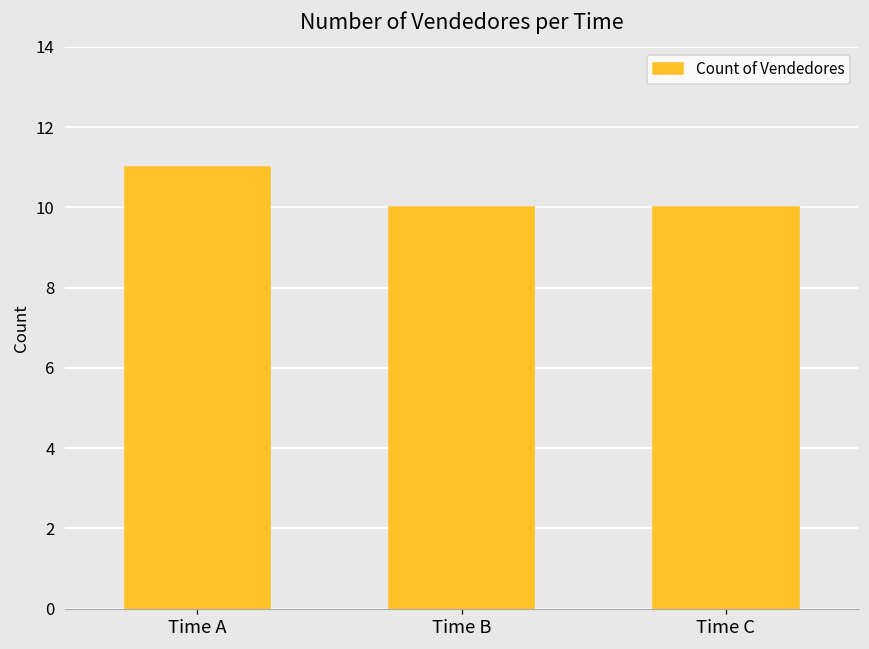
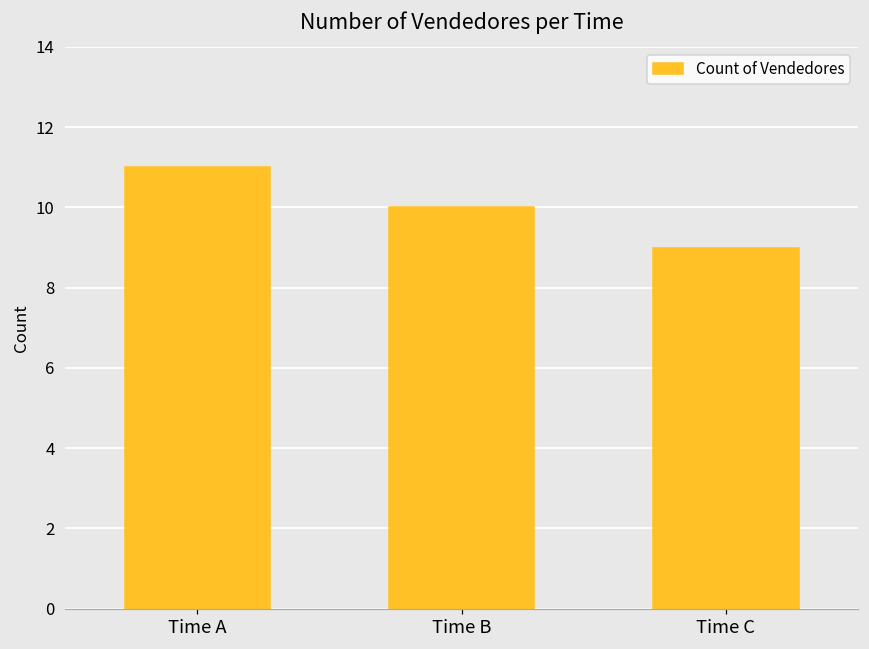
Time C: 10 -> 9
